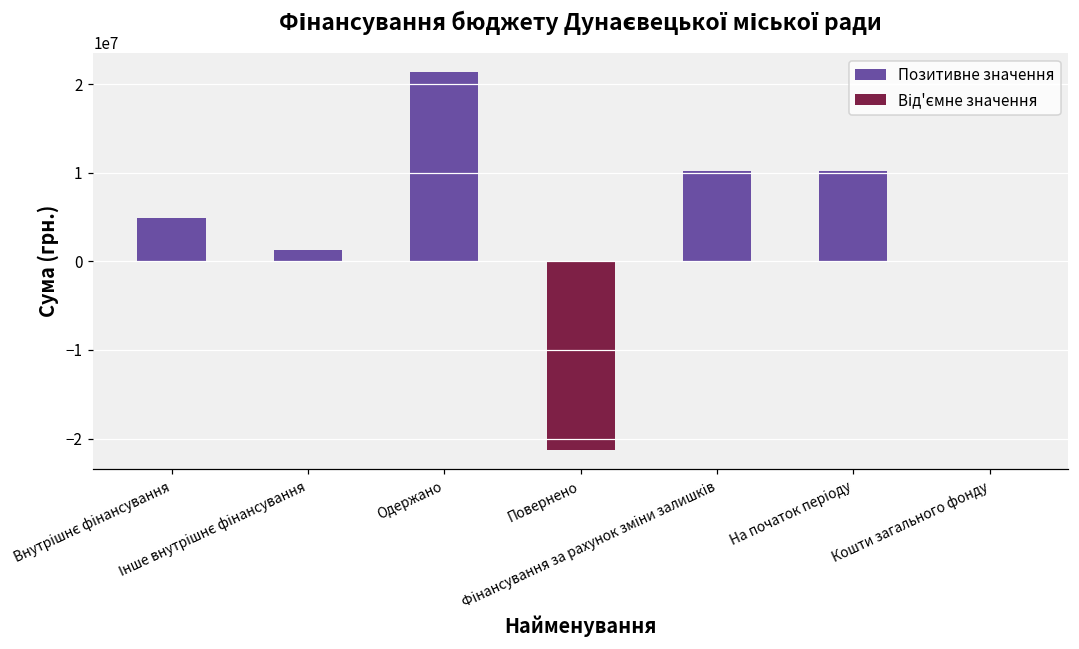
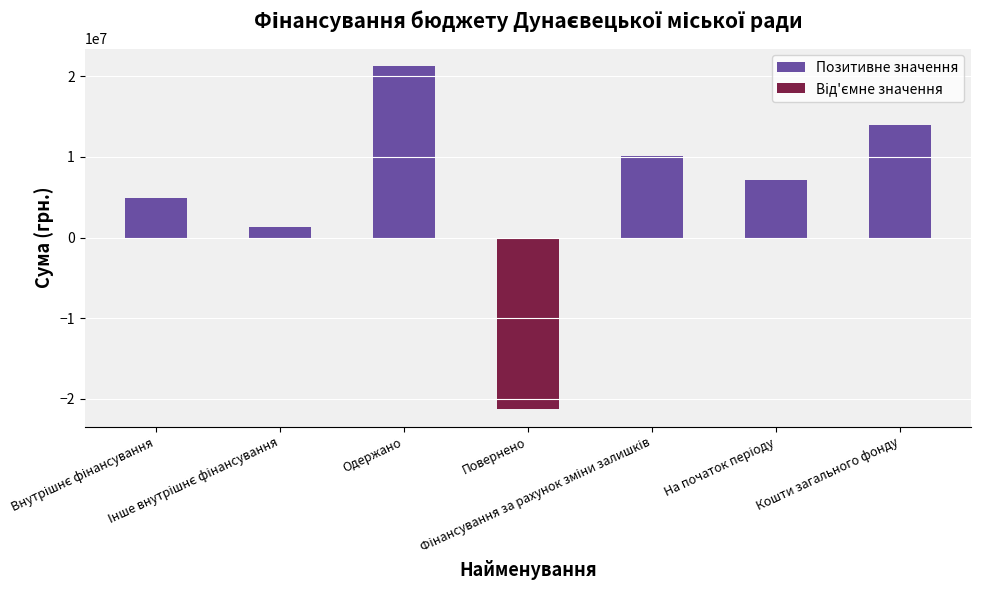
На початок періоду: 10000000 -> 7000000
Кошти загального фонду: 0 -> 14000000
